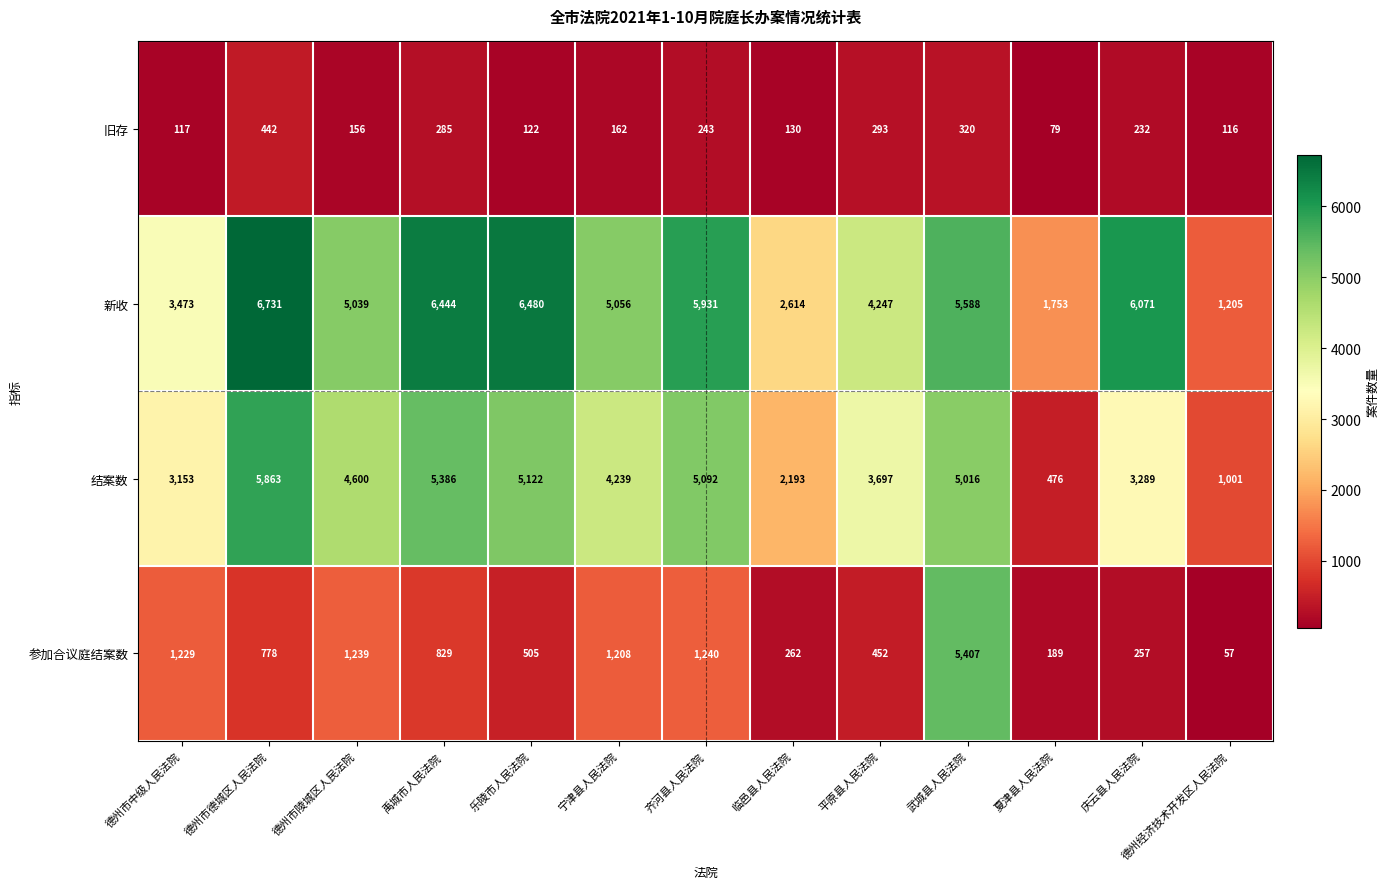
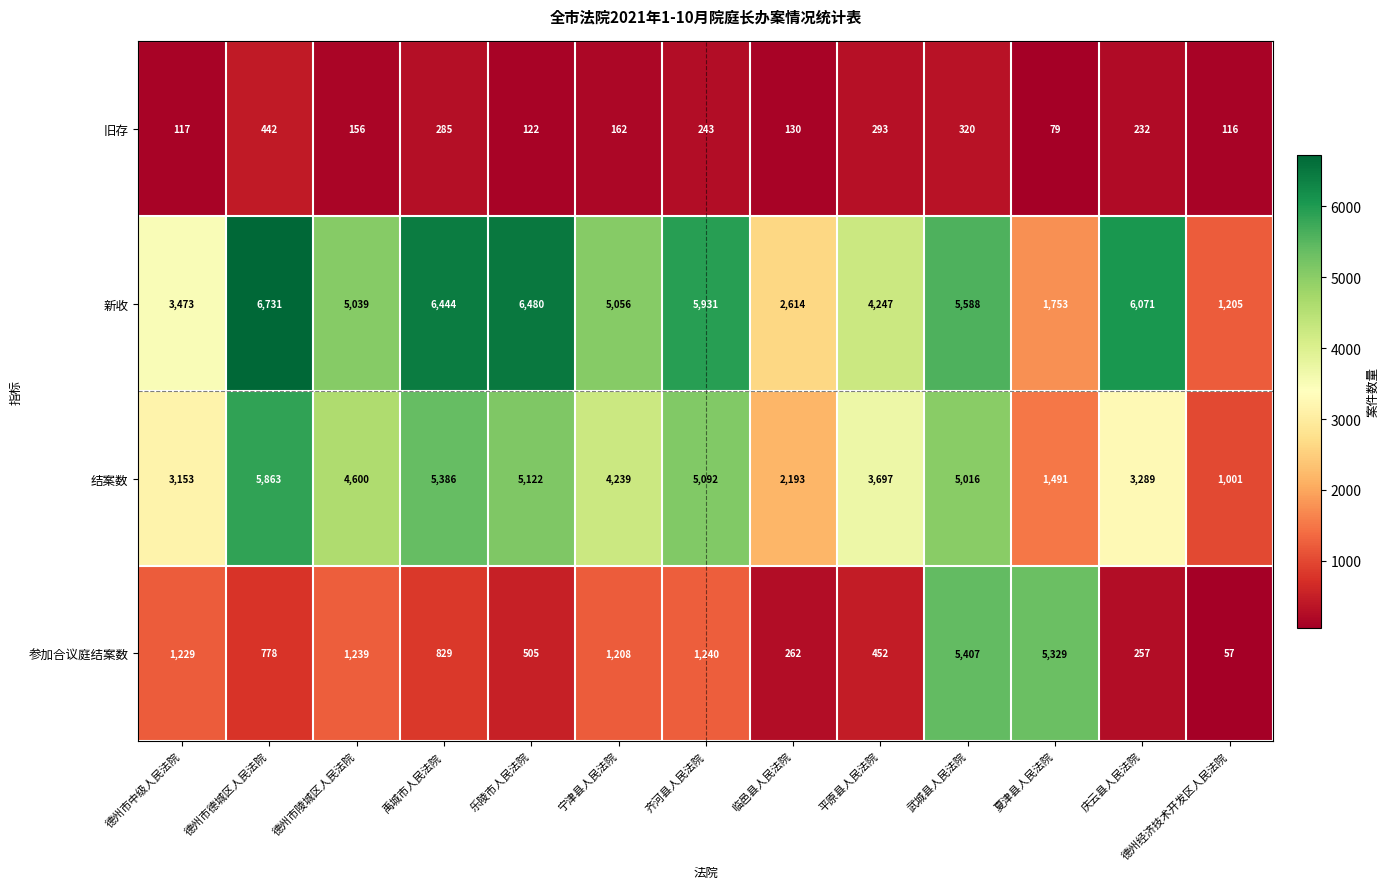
结案数, 夏津县人民法院: 476 -> 1,491
参加合议庭结案数, 夏津县人民法院: 189 -> 5,329
